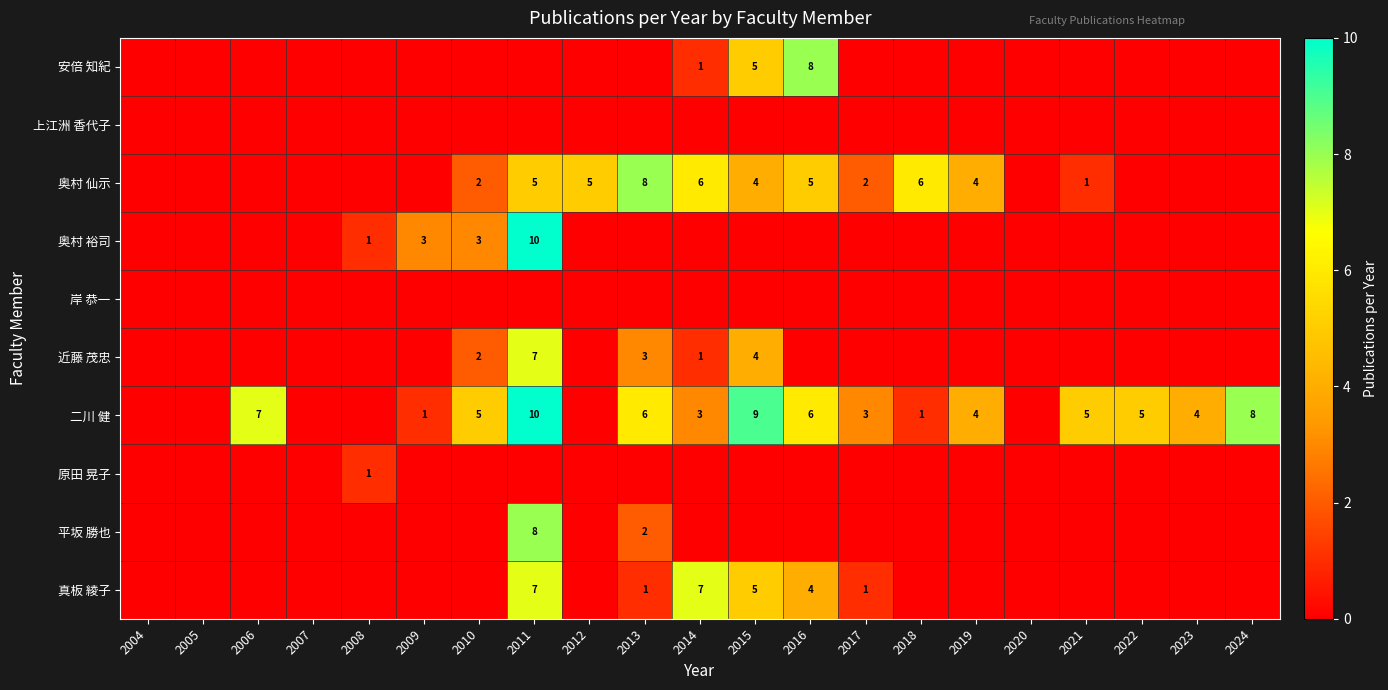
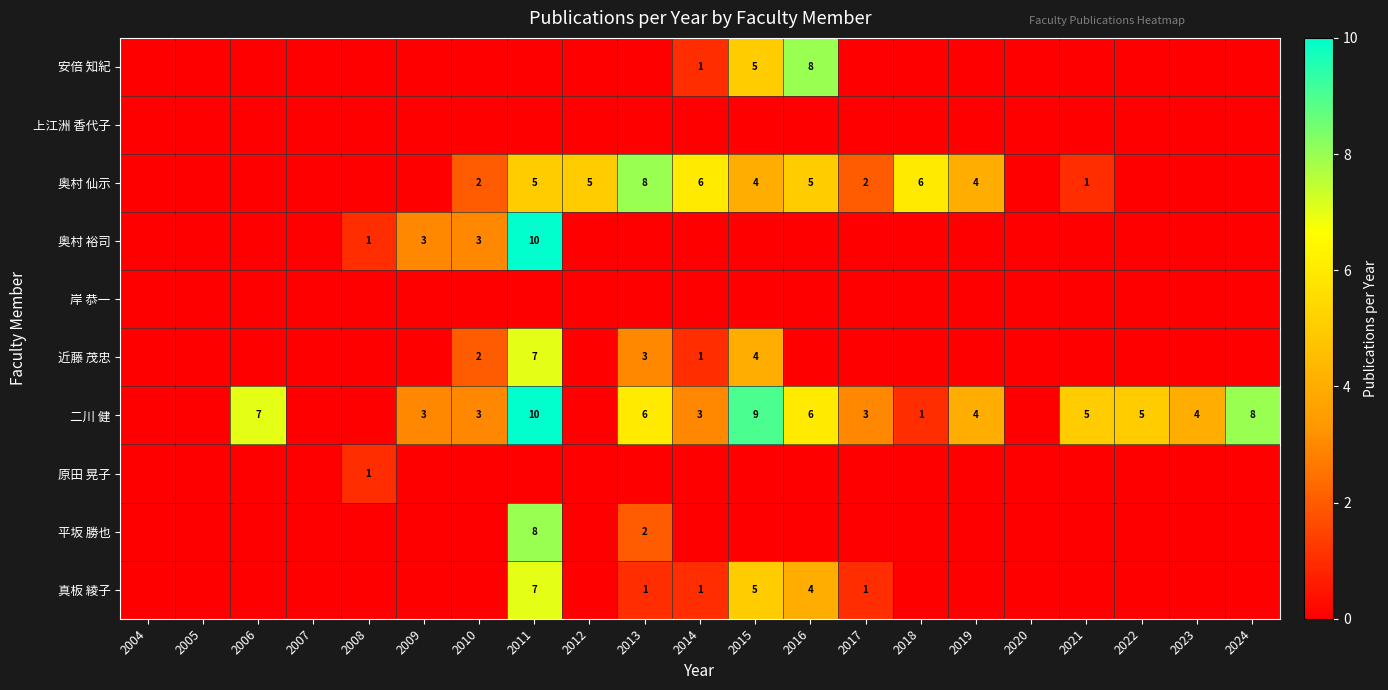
二川 健, 2009: 1 -> 3
二川 健, 2010: 5 -> 3
真板 綾子, 2014: 7 -> 1
